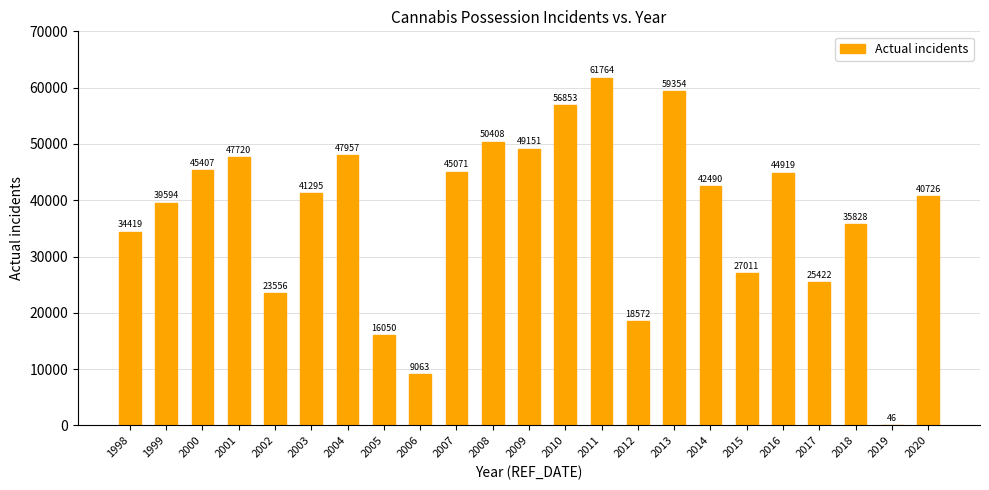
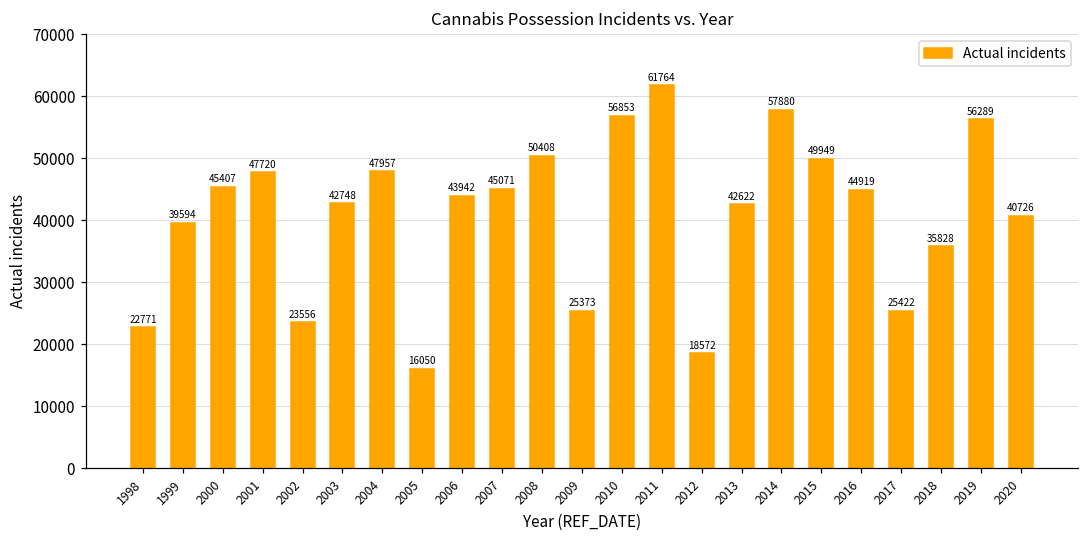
1998: 34419 -> 22771
2003: 41295 -> 42748
2006: 9063 -> 43942
2009: 49151 -> 25373
2013: 59354 -> 42622
2014: 42490 -> 57880
2015: 27011 -> 49949
2019: 46 -> 56289
